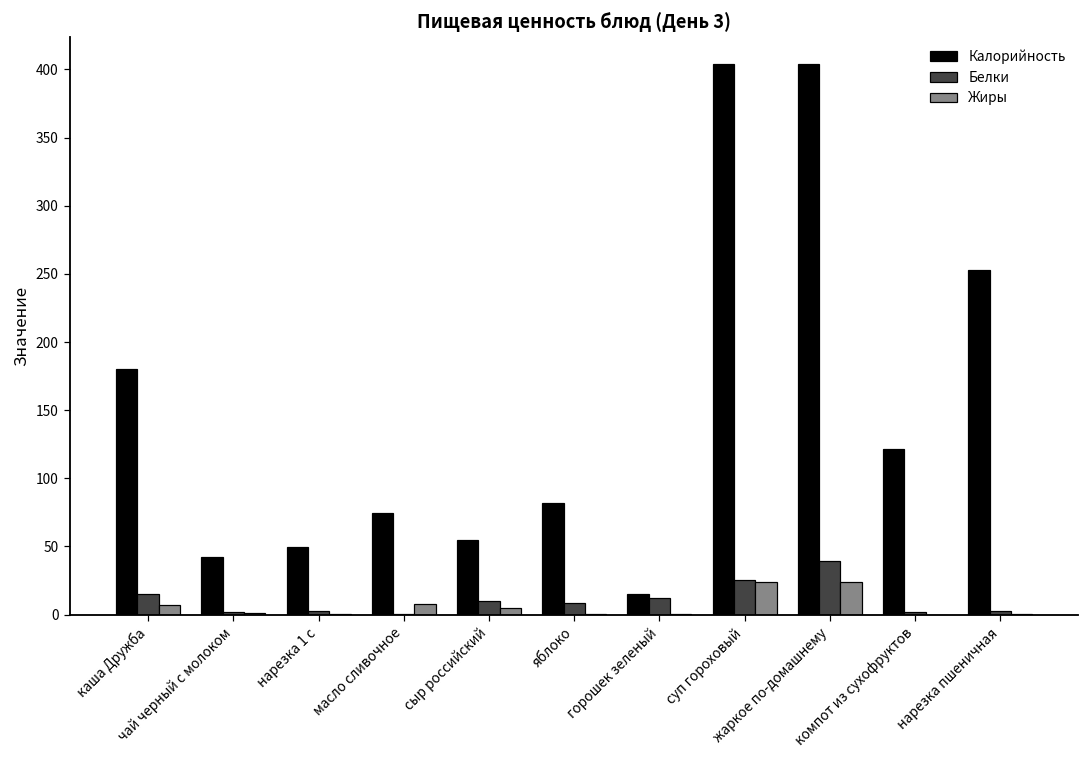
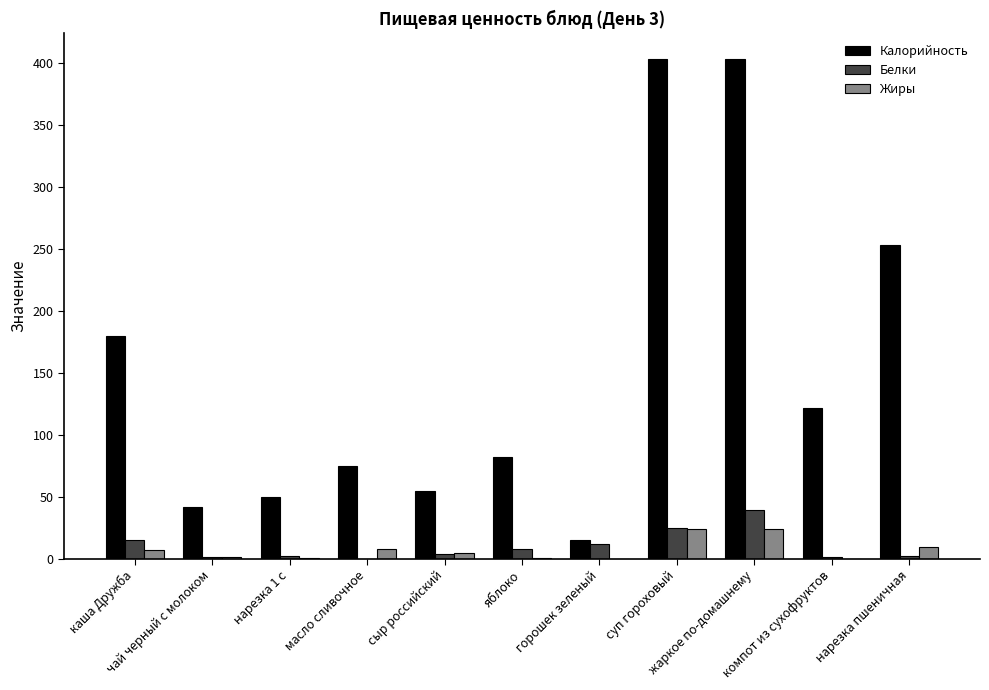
Белки, сыр российский: 10 -> 4
Жиры, нарезка пшеничная: 0 -> 9
